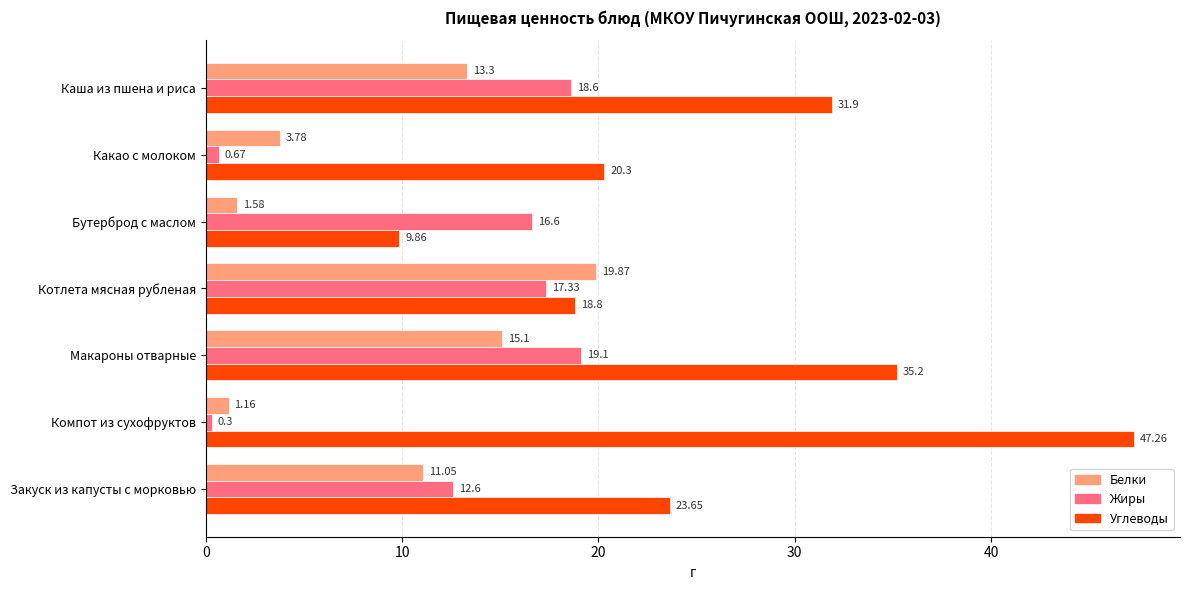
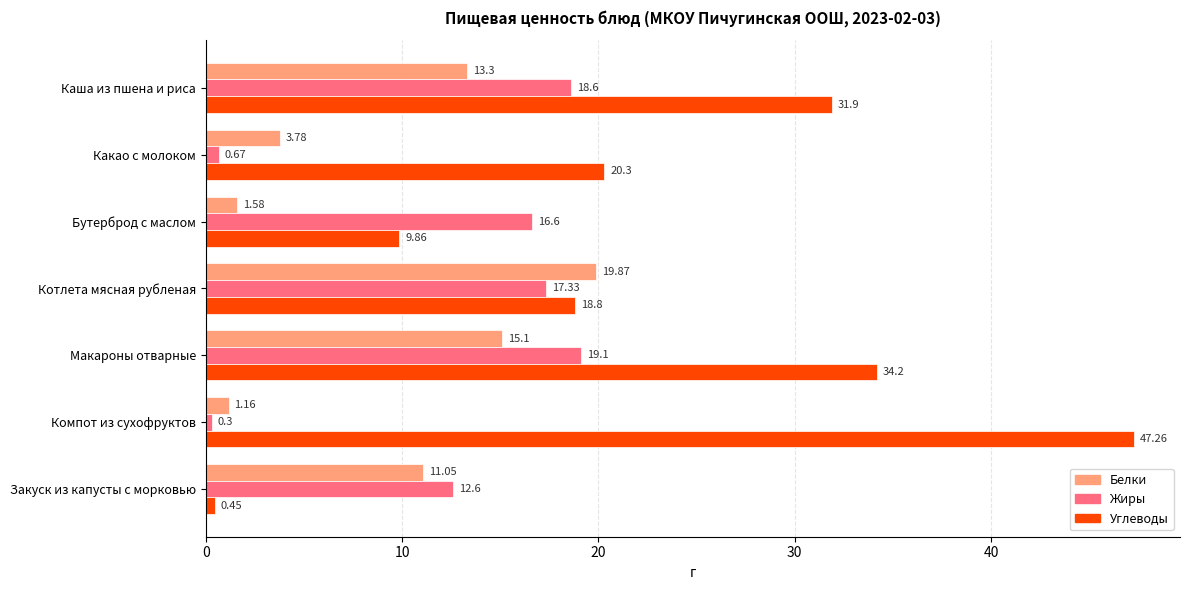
Углеводы, Макароны отварные: 35.2 -> 34.2
Углеводы, Закуск из капусты с морковью: 23.65 -> 0.45
